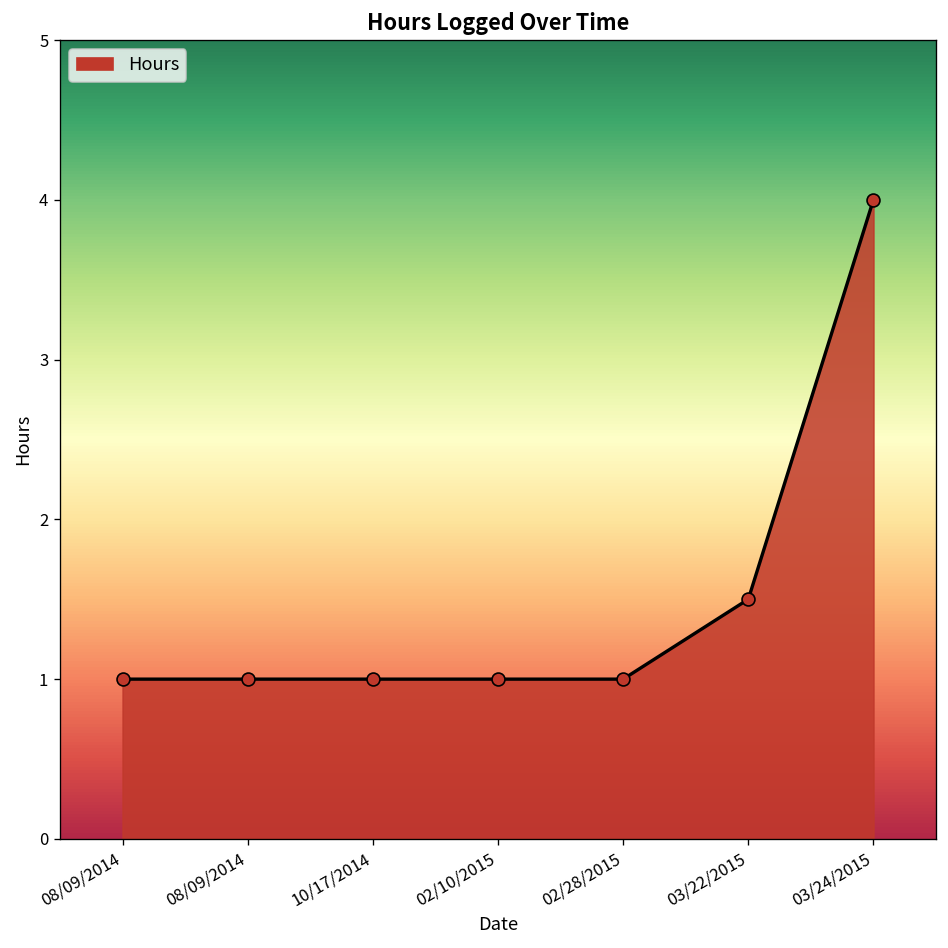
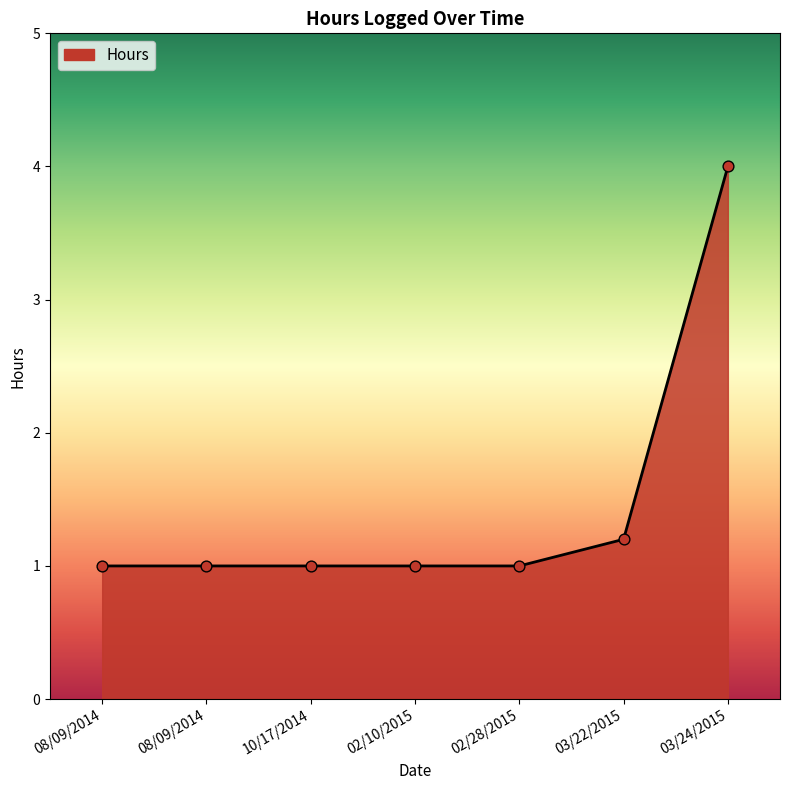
03/22/2015: 1.5 -> 1.2
